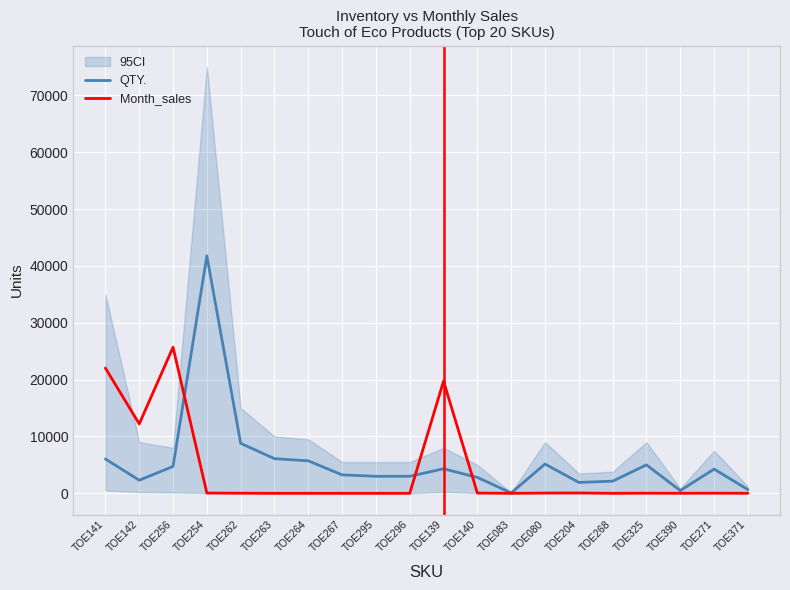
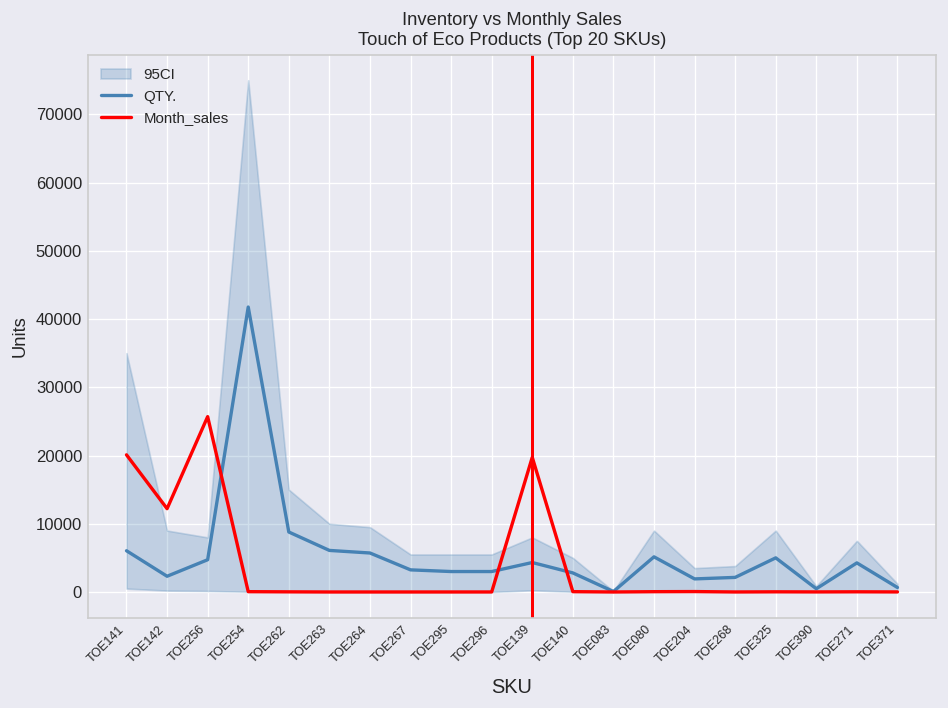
Month_sales, TOE141: 22000 -> 20000
